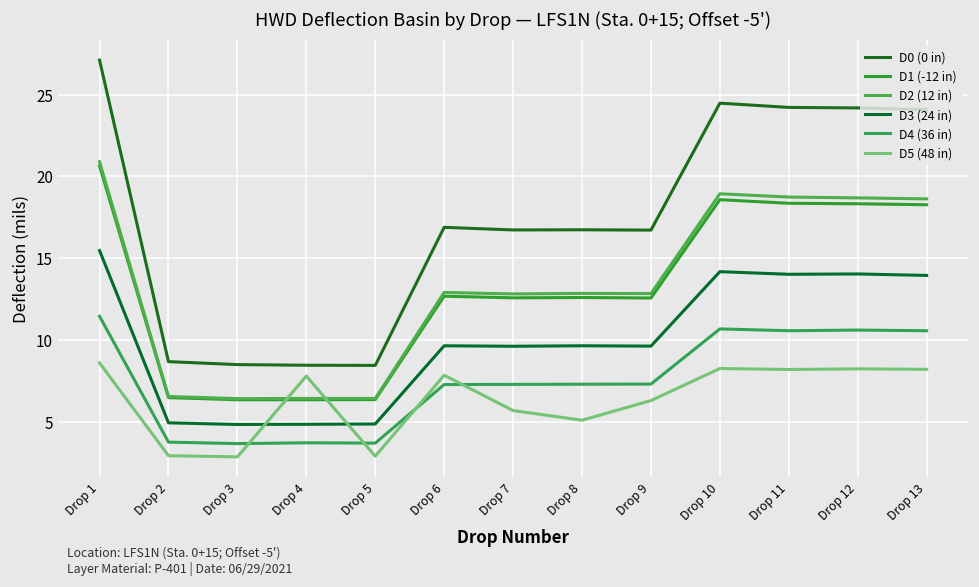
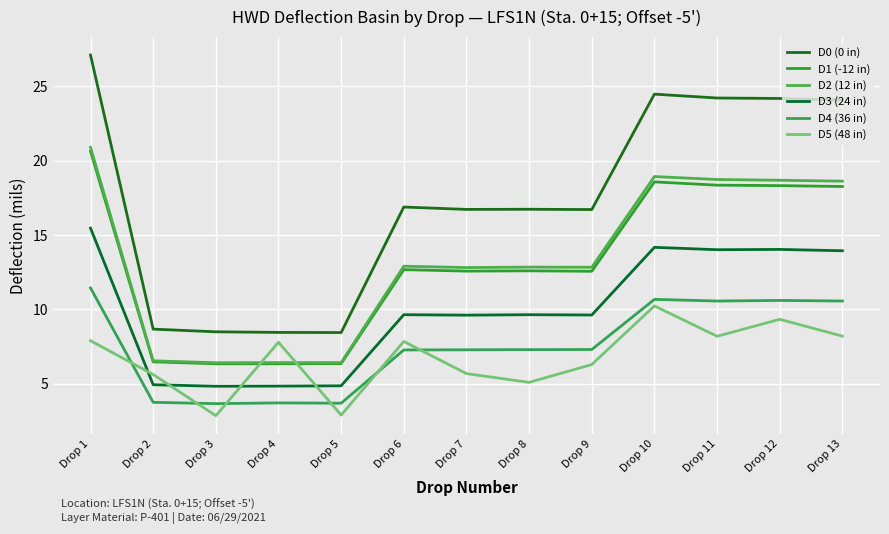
D5 (48 in), Drop 1: 8.6 -> 7.9
D5 (48 in), Drop 2: 2.9 -> 5.6
D5 (48 in), Drop 10: 8.3 -> 10.2
D5 (48 in), Drop 12: 8.2 -> 9.3
